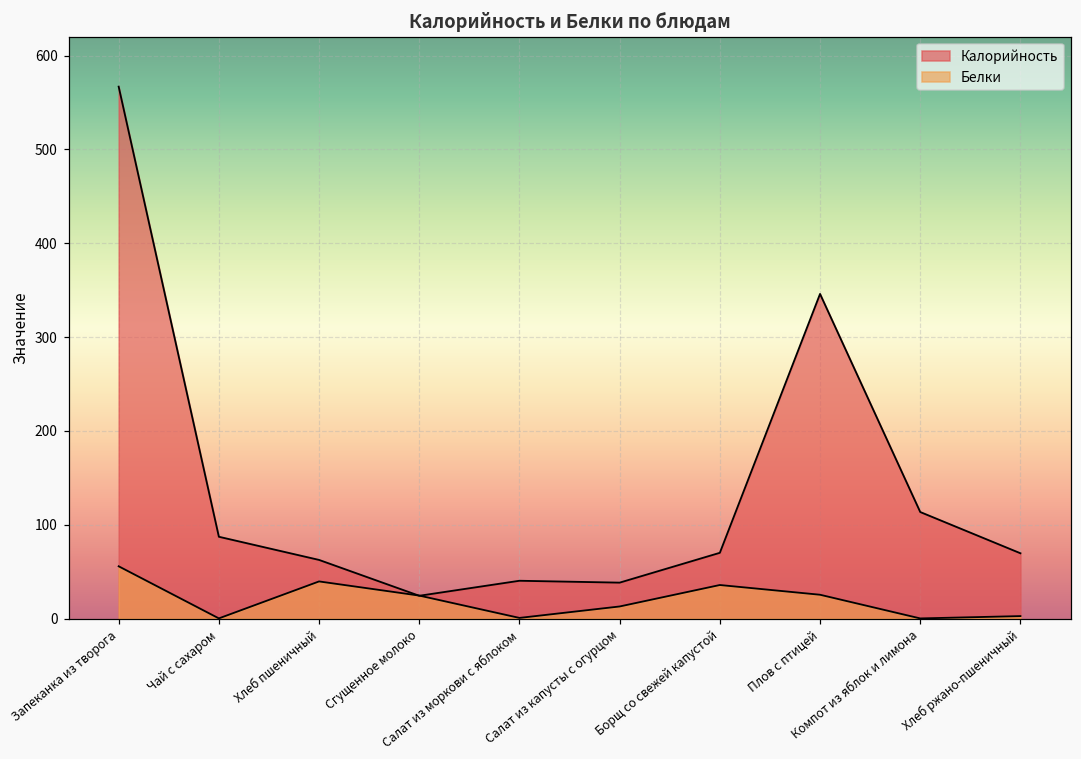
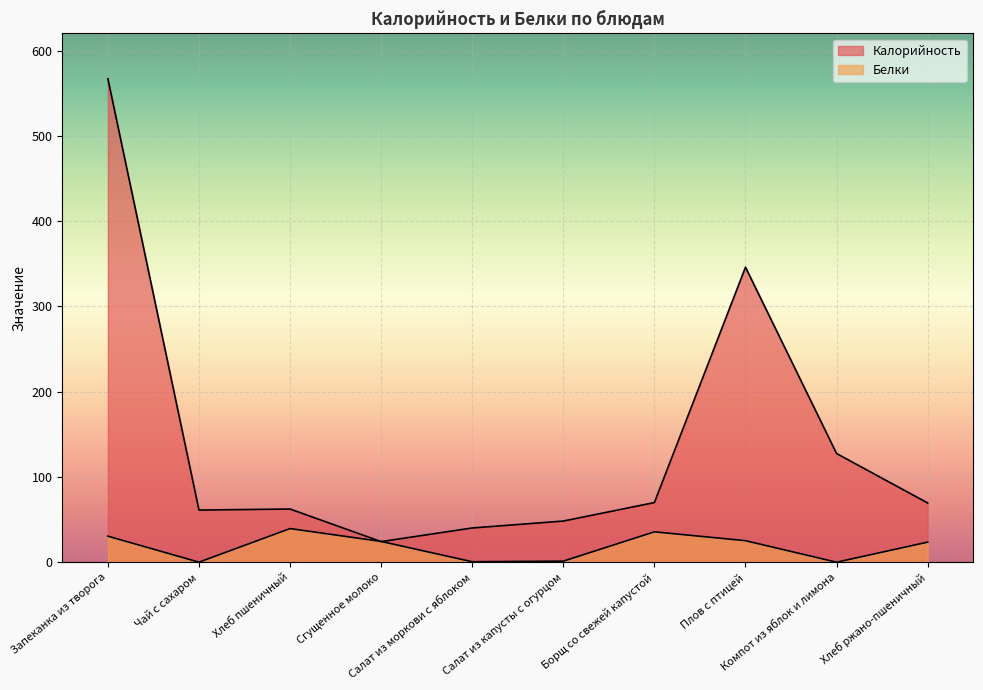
Белки, Запеканка из творога: 60 -> 30
Калорийность, Чай с сахаром: 90 -> 60
Калорийность, Салат из капусты с огурцом: 40 -> 50
Белки, Салат из капусты с огурцом: 10 -> 0
Калорийность, Компот из яблок и лимона: 110 -> 130
Белки, Хлеб ржано-пшеничный: 0 -> 20
